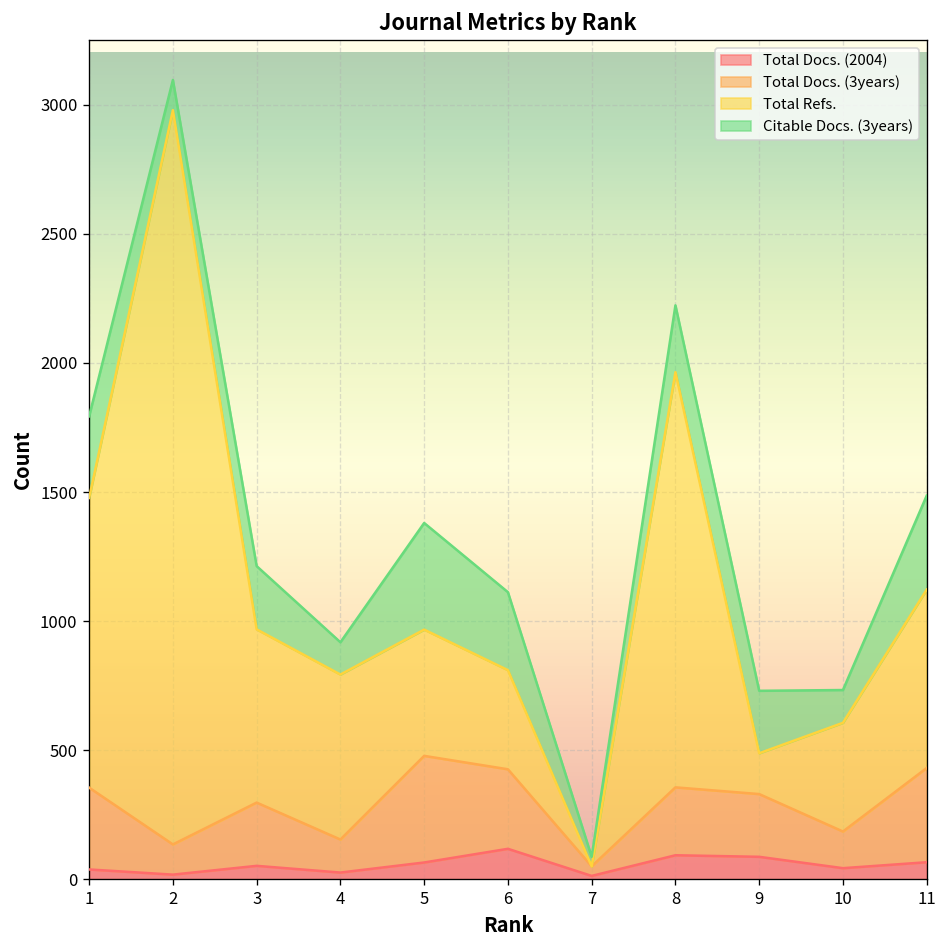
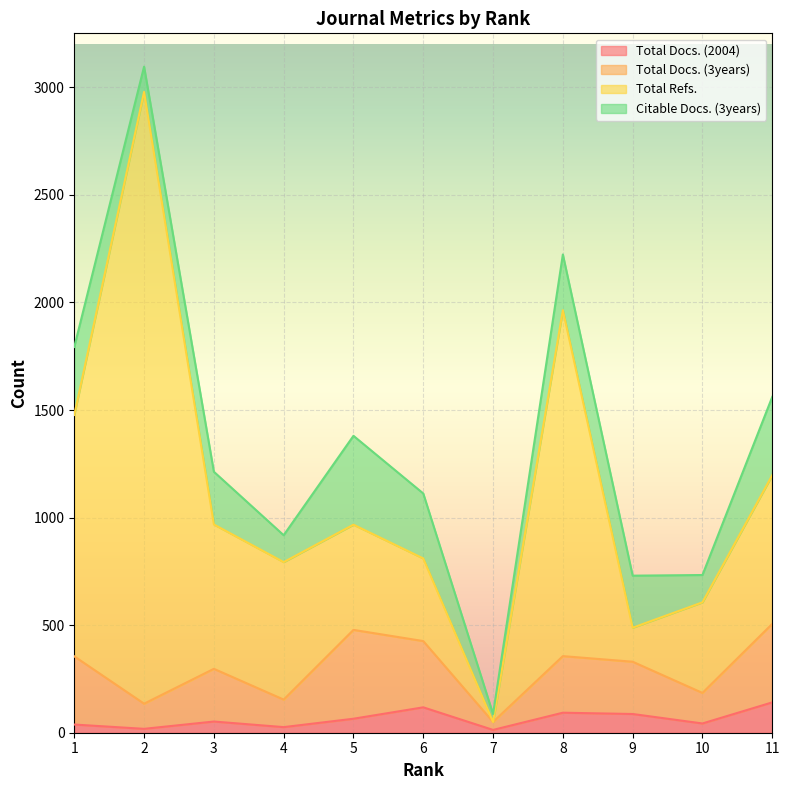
Total Docs. (2004), 11: 70 -> 140
